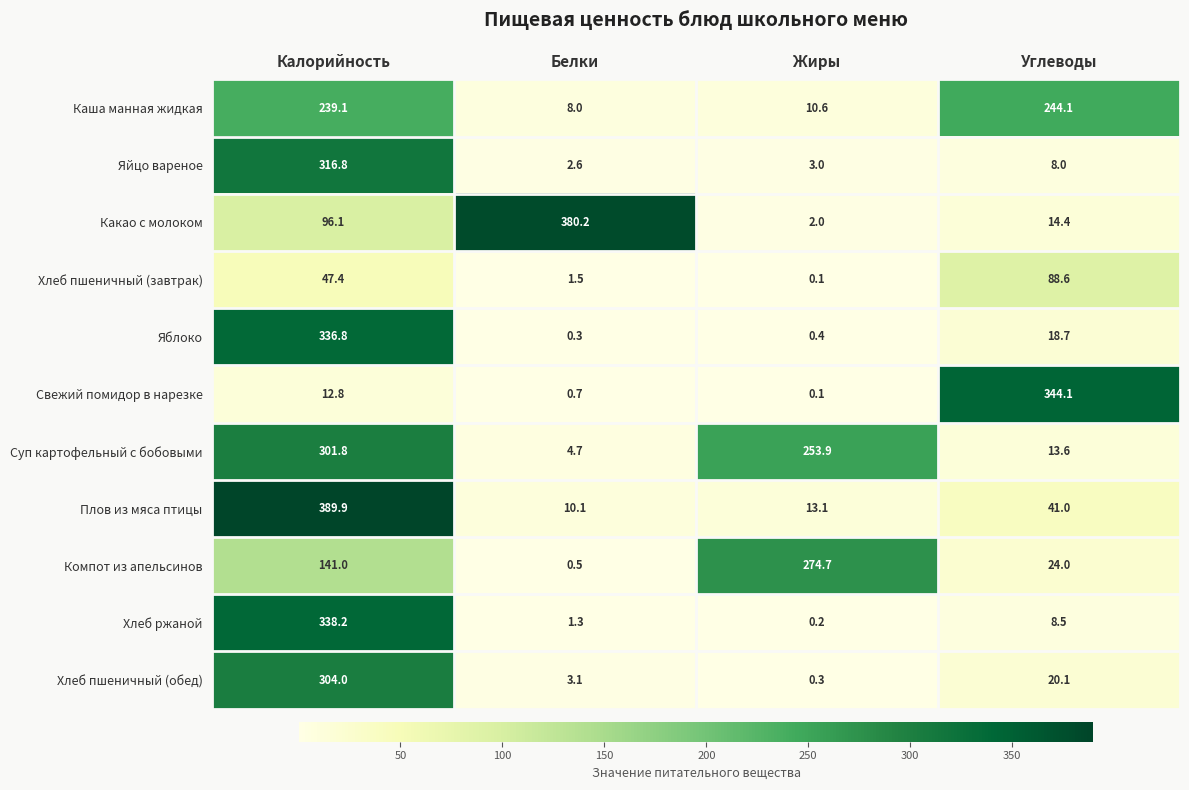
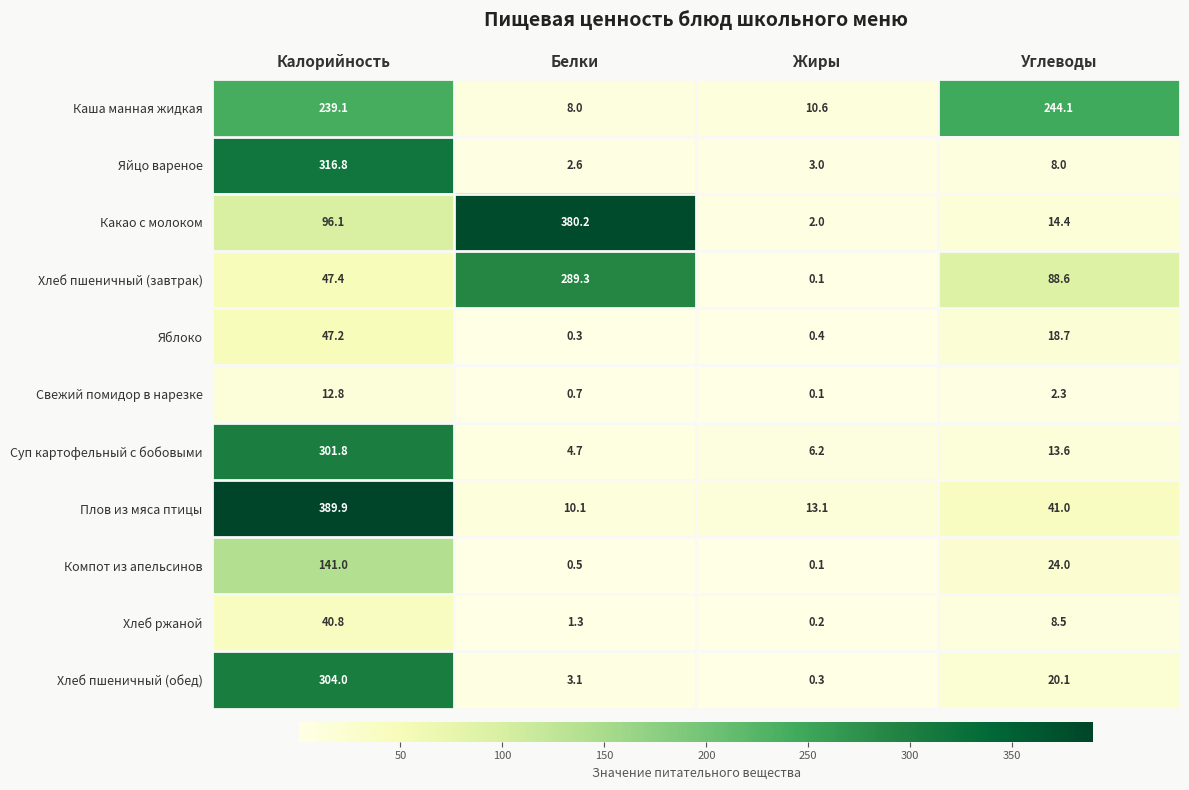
Хлеб пшеничный (завтрак), Белки: 1.5 -> 289.3
Яблоко, Калорийность: 336.8 -> 47.2
Свежий помидор в нарезке, Углеводы: 344.1 -> 2.3
Суп картофельный с бобовыми, Жиры: 253.9 -> 6.2
Компот из апельсинов, Жиры: 274.7 -> 0.1
Хлеб ржаной, Калорийность: 338.2 -> 40.8
